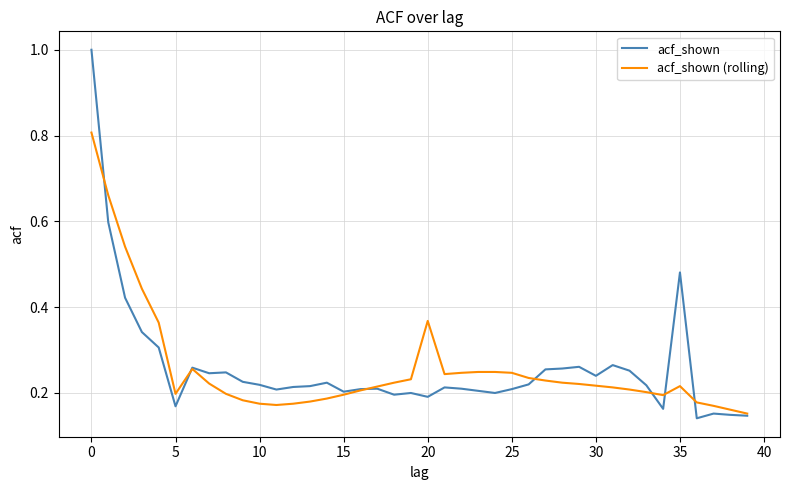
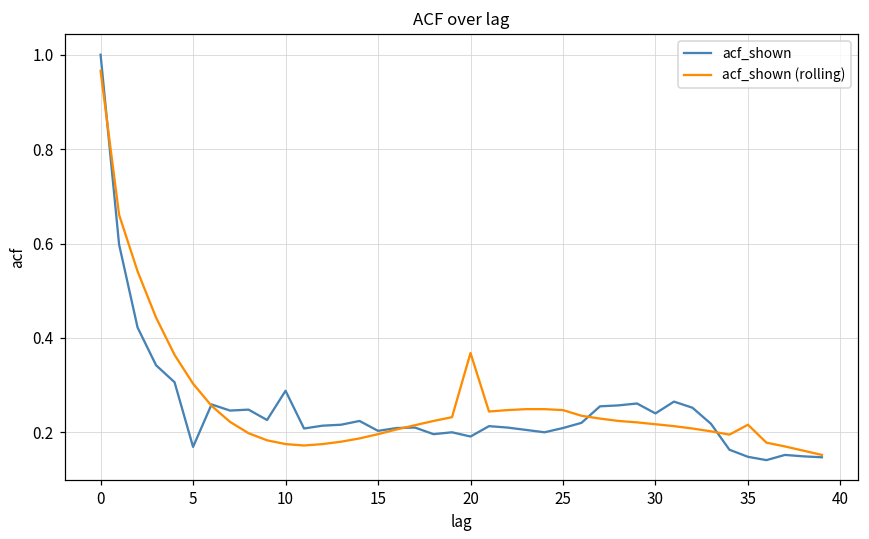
acf_shown (rolling), 0: 0.81 -> 0.97
acf_shown (rolling), 5: 0.20 -> 0.30
acf_shown, 10: 0.22 -> 0.29
acf_shown, 35: 0.48 -> 0.15
